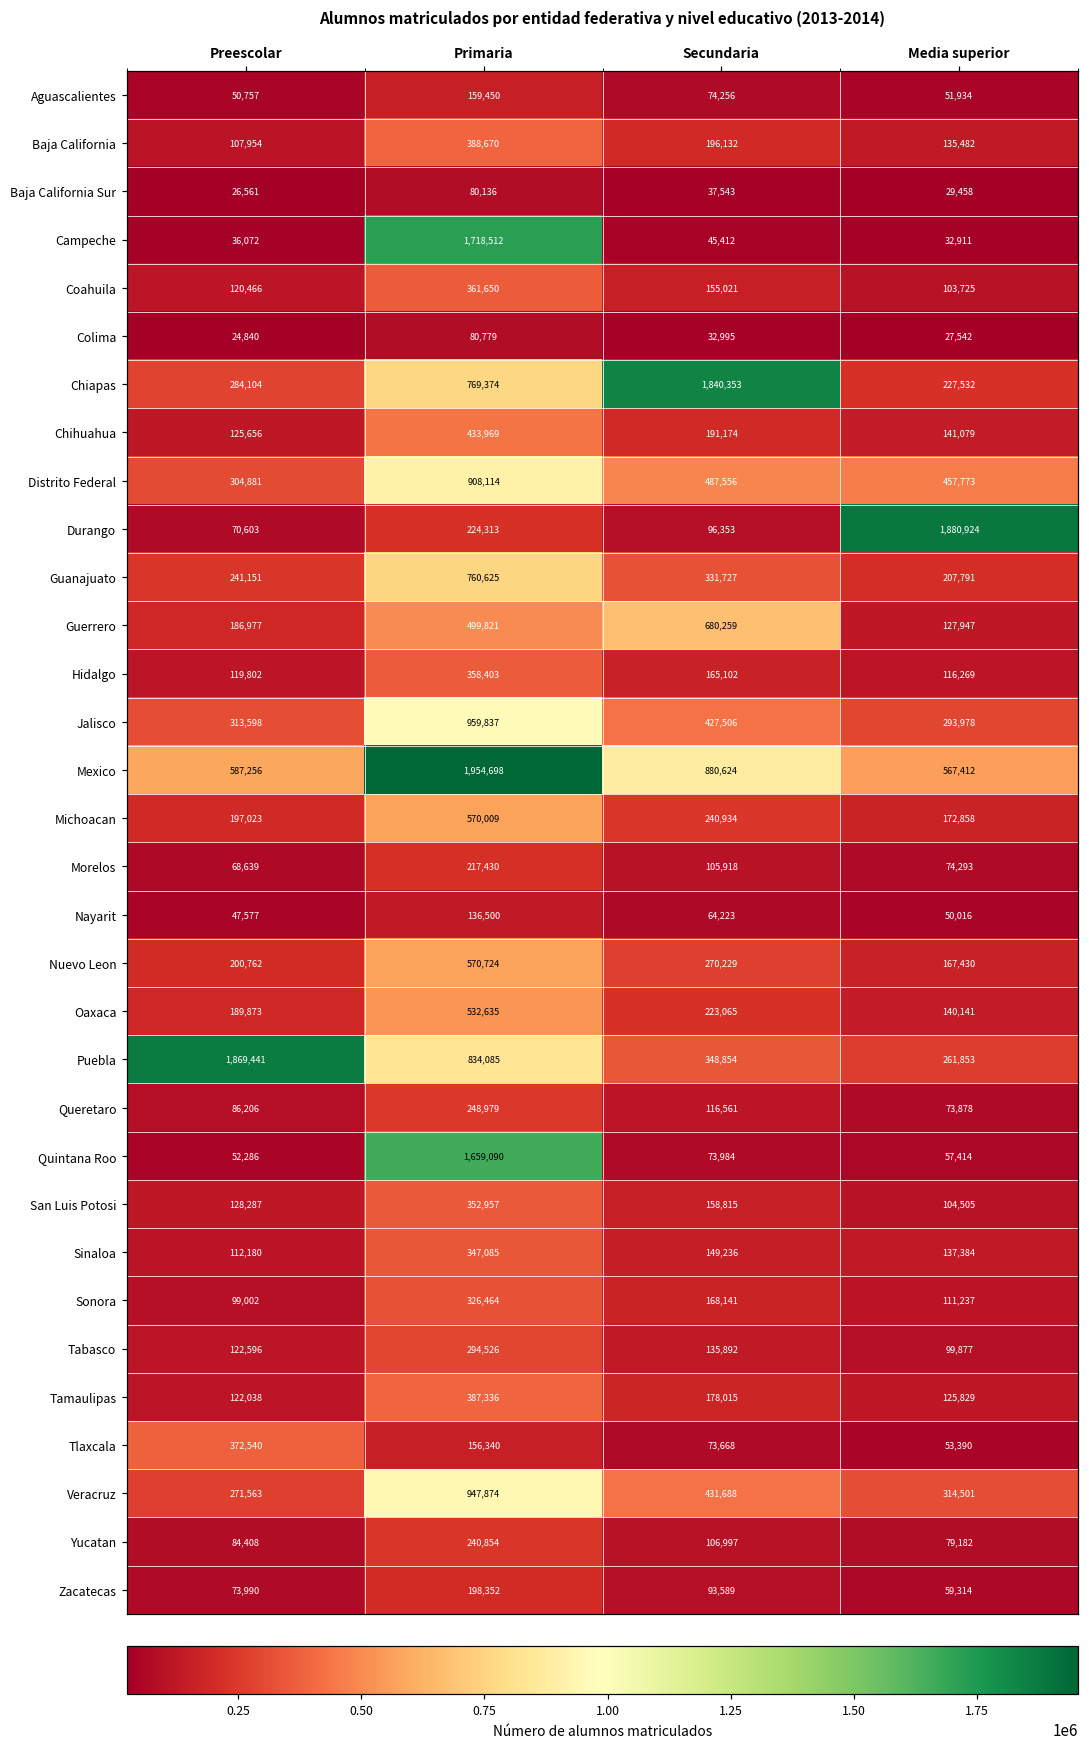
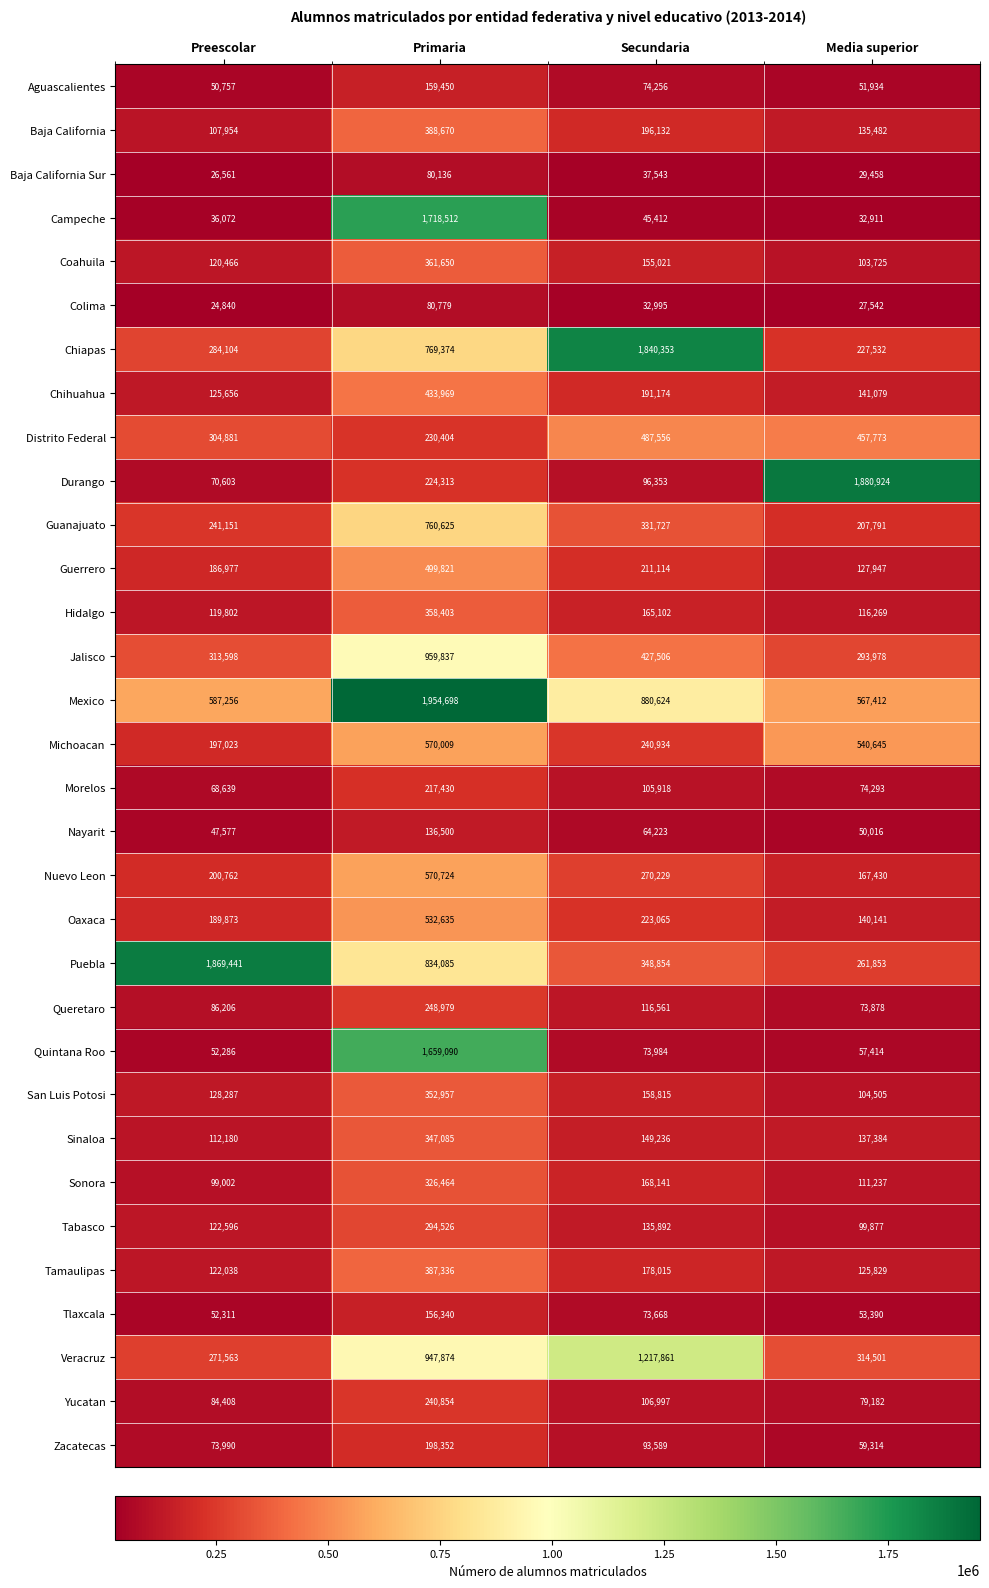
Distrito Federal, Primaria: 908,114 -> 230,404
Guerrero, Secundaria: 680,259 -> 211,114
Michoacan, Media superior: 172,858 -> 540,645
Tlaxcala, Preescolar: 372,540 -> 52,311
Veracruz, Secundaria: 431,688 -> 1,217,861
